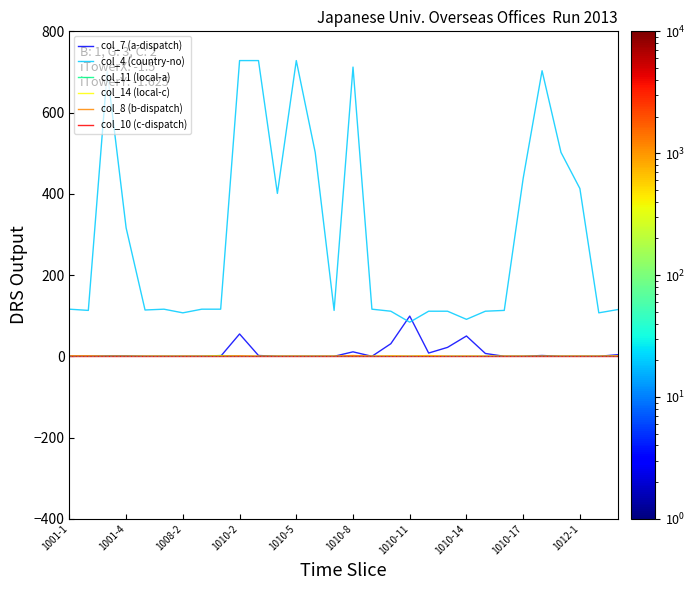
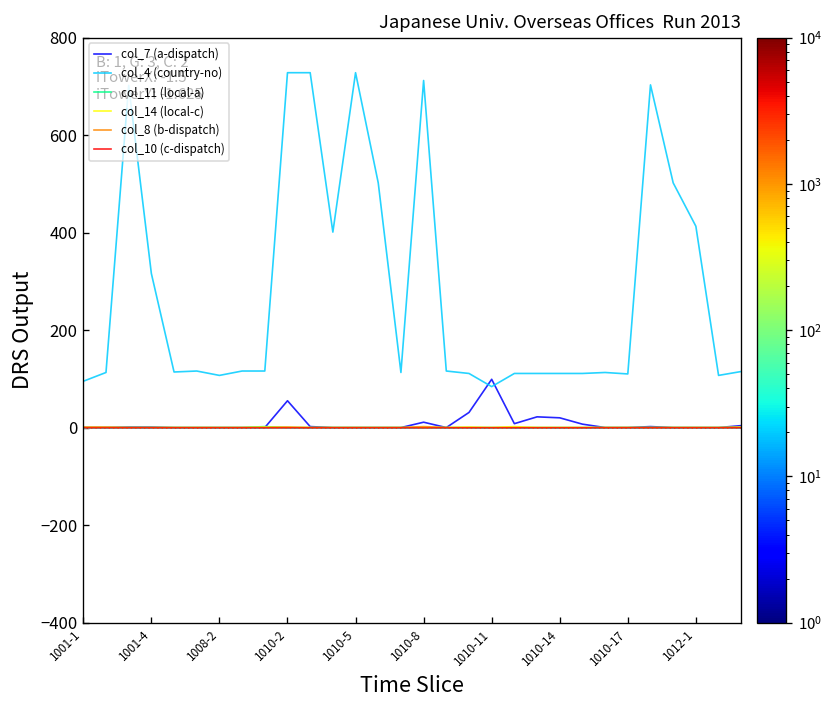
col_4 (country-no), 1001-1: 120 -> 100
col_7 (a-dispatch), 1010-14: 50 -> 20
col_4 (country-no), 1010-14: 90 -> 110
col_4 (country-no), 1010-17: 440 -> 110
